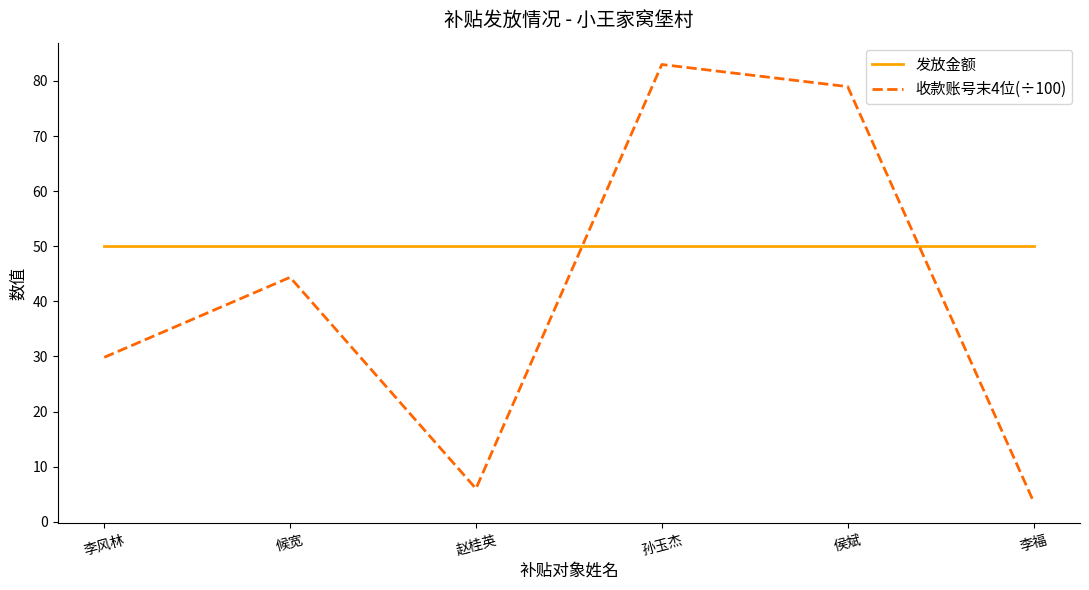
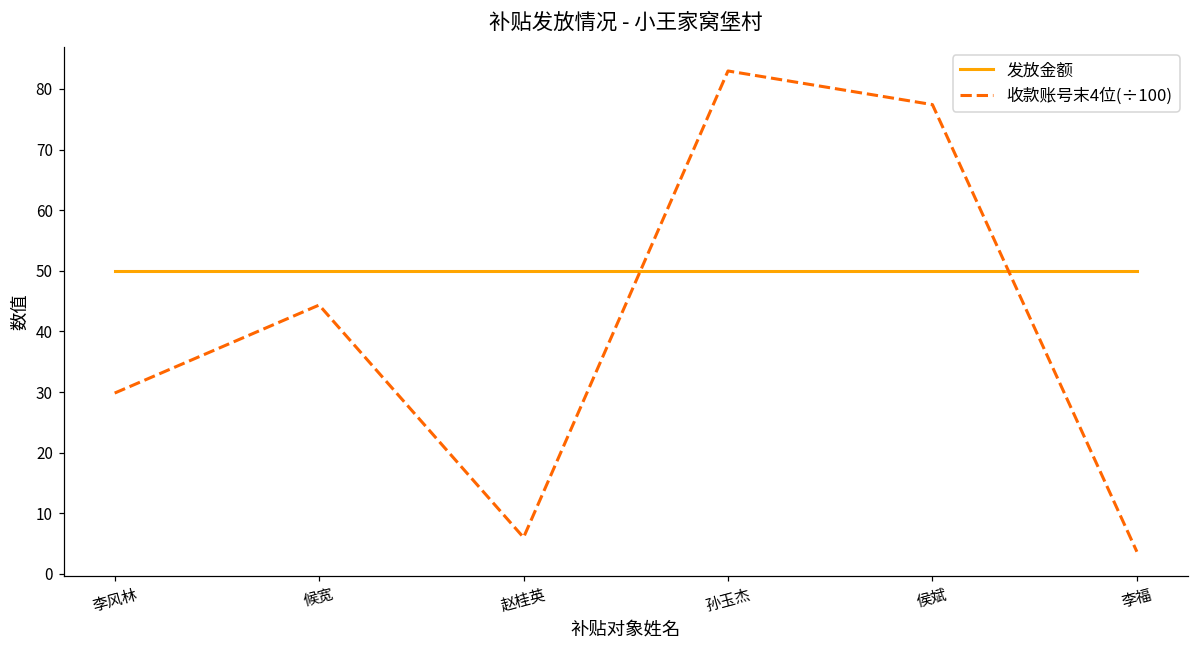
收款账号末4位(÷100), 侯斌: 79 -> 77
